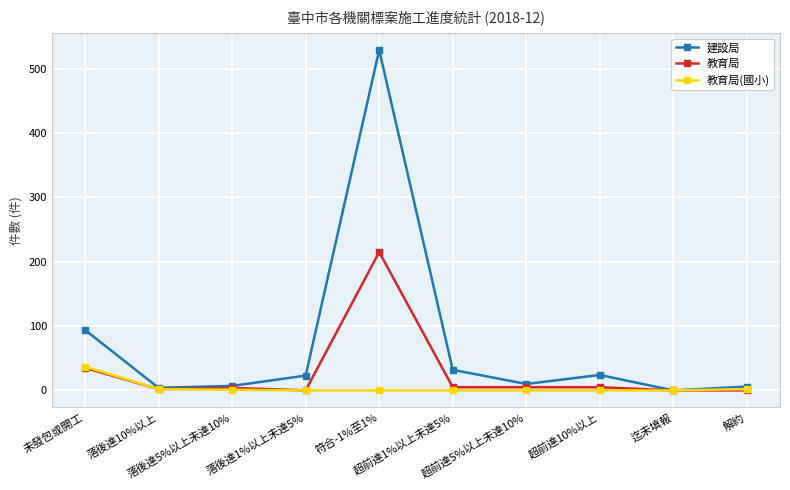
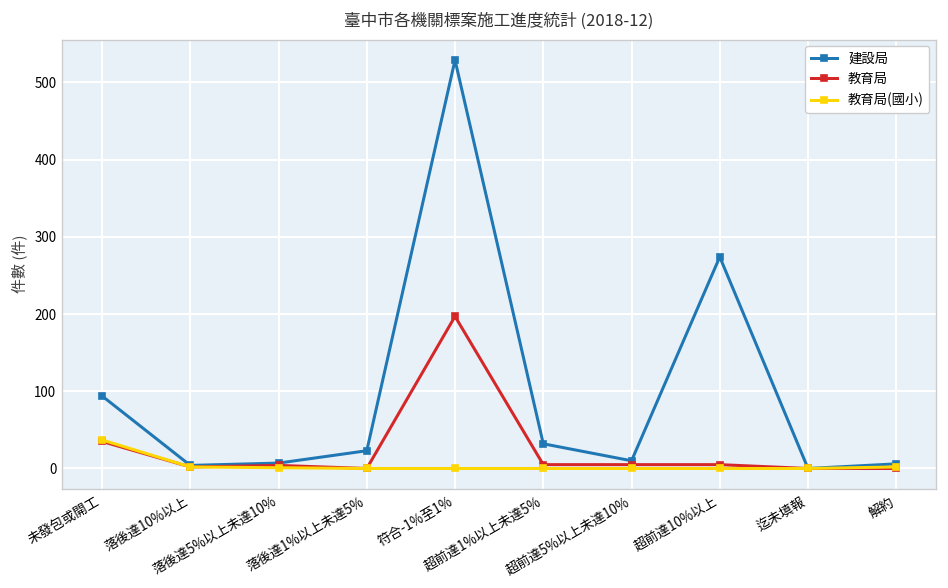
教育局, 符合-1%至1%: 220 -> 200
建設局, 超前達10%以上: 20 -> 270
